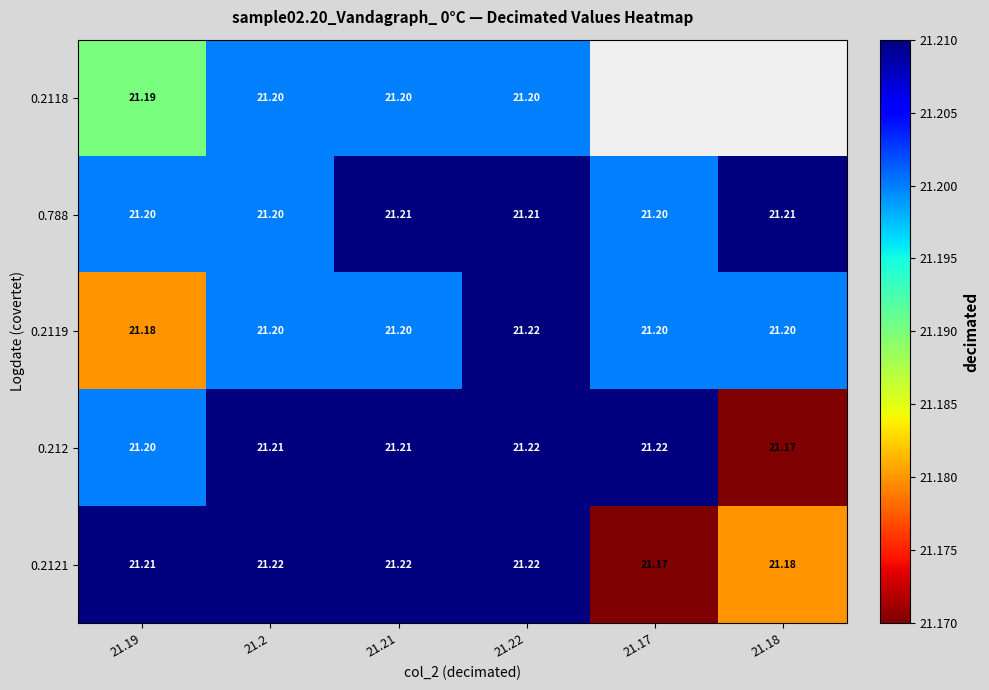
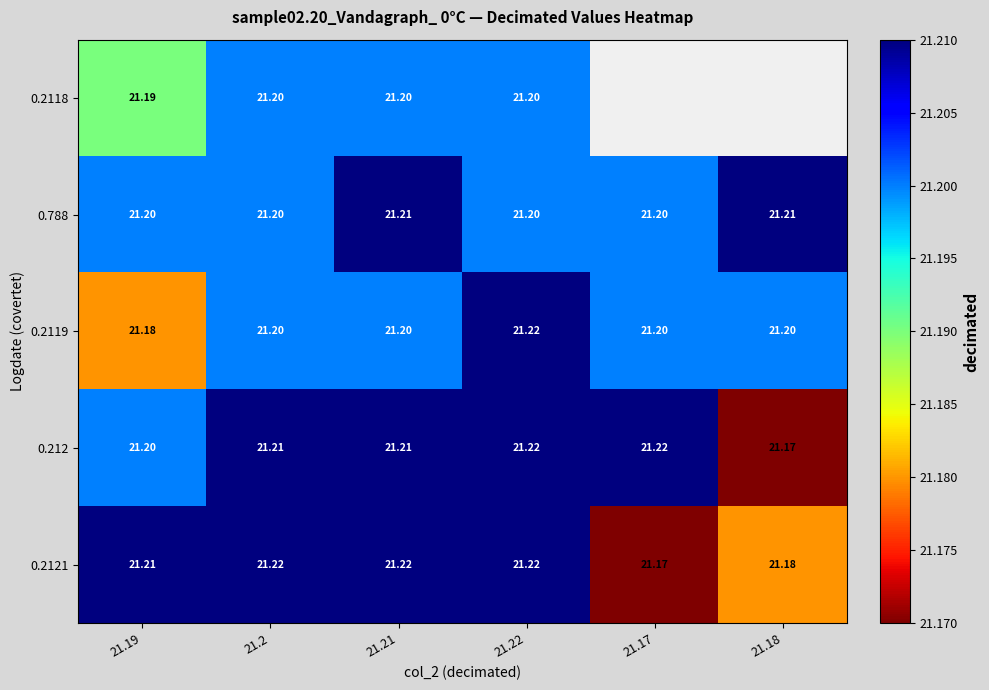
0.788, 21.22: 21.21 -> 21.20
